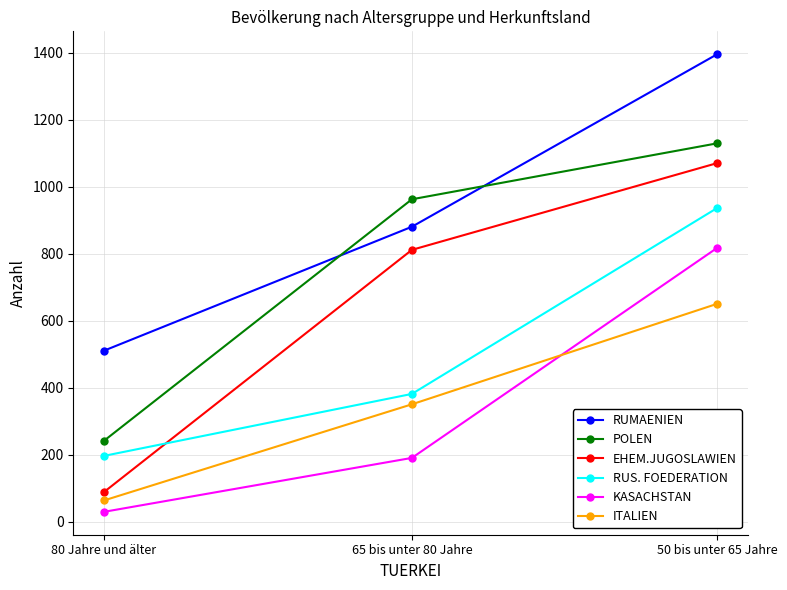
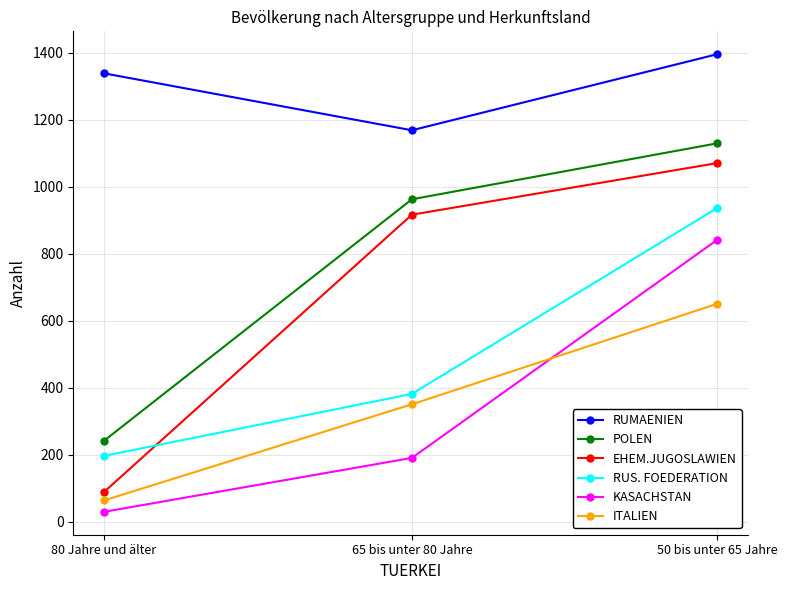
RUMAENIEN, 80 Jahre und älter: 510 -> 1340
RUMAENIEN, 65 bis unter 80 Jahre: 880 -> 1170
EHEM.JUGOSLAWIEN, 65 bis unter 80 Jahre: 810 -> 920
KASACHSTAN, 50 bis unter 65 Jahre: 820 -> 840
